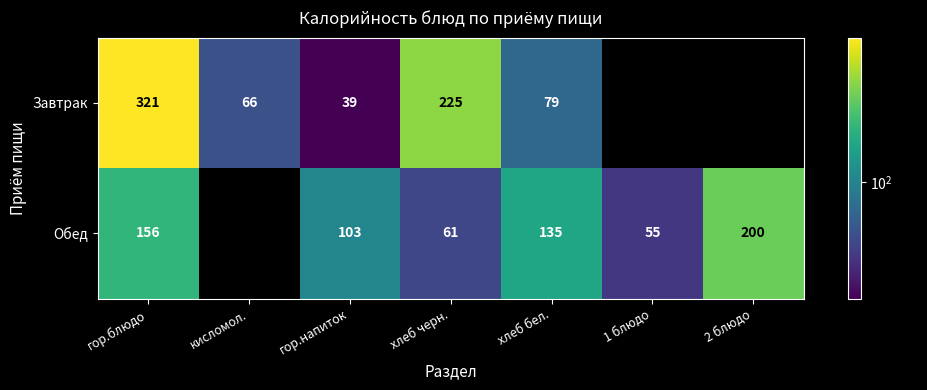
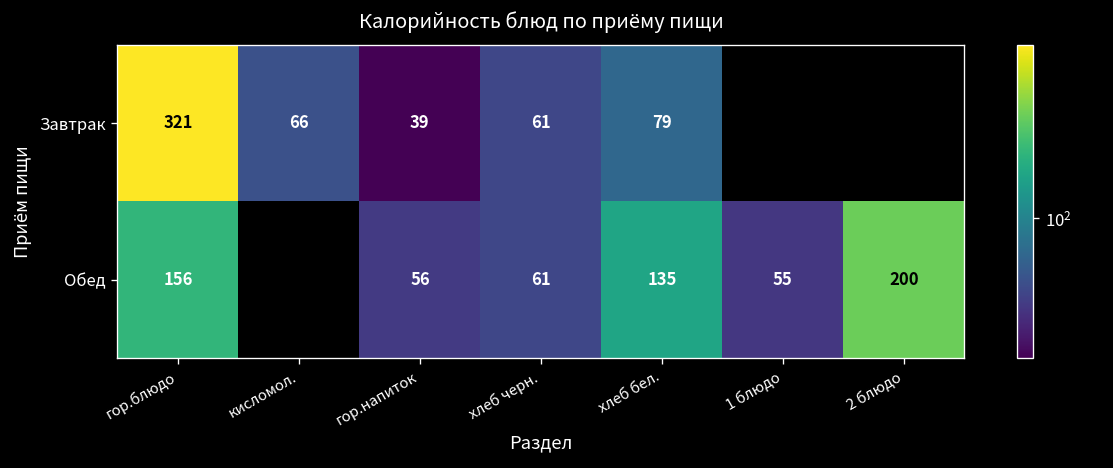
Завтрак, хлеб черн.: 225 -> 61
Обед, гор.напиток: 103 -> 56
